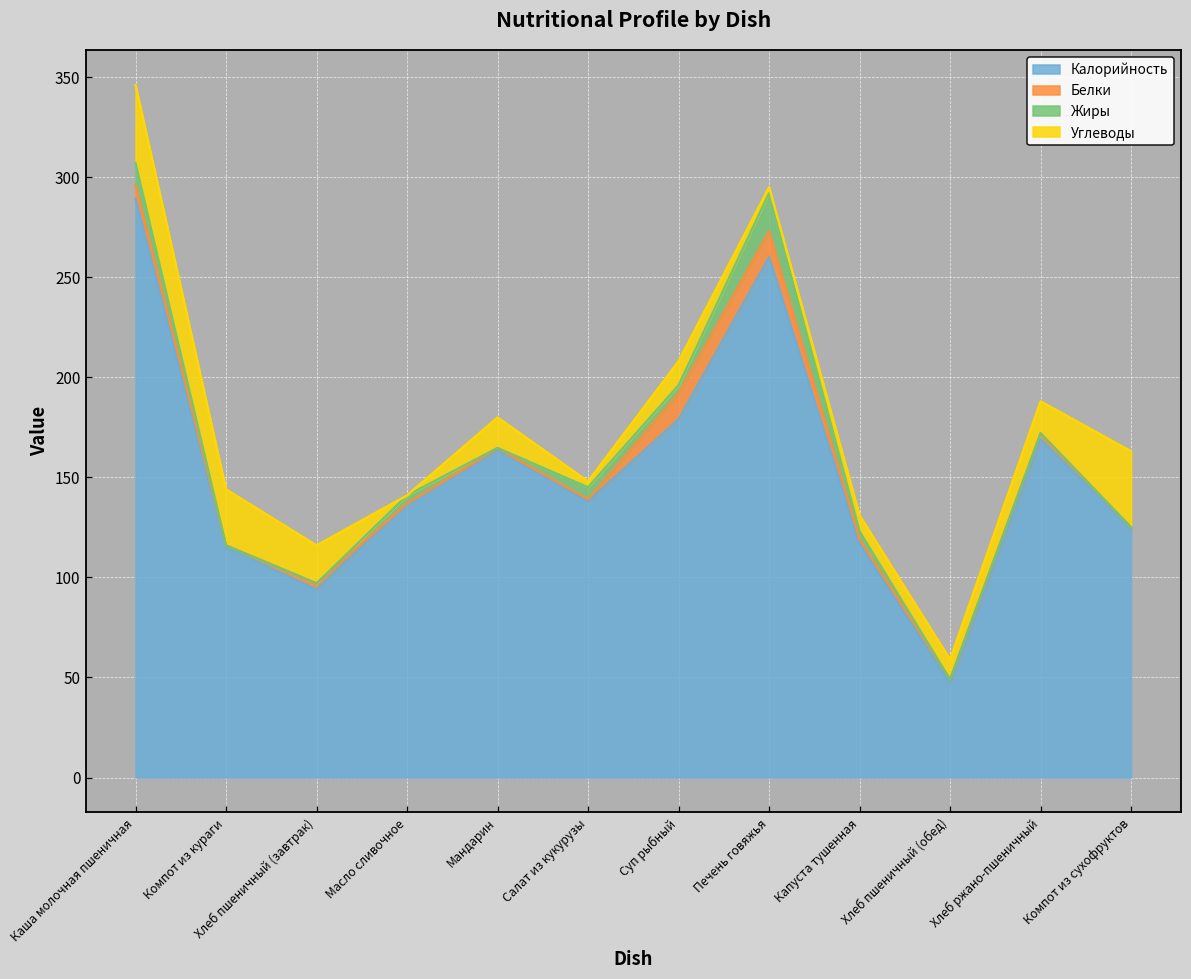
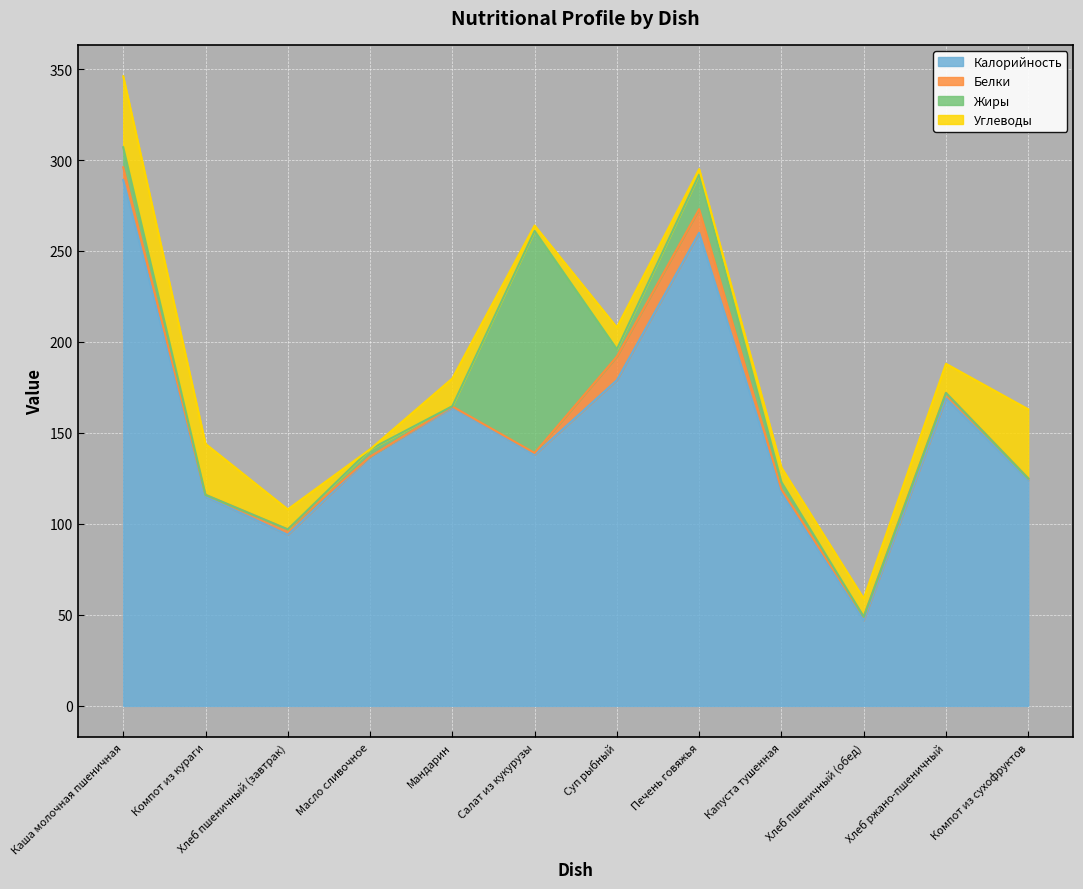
Углеводы, Хлеб пшеничный (завтрак): 19 -> 11
Жиры, Салат из кукурузы: 6 -> 122
